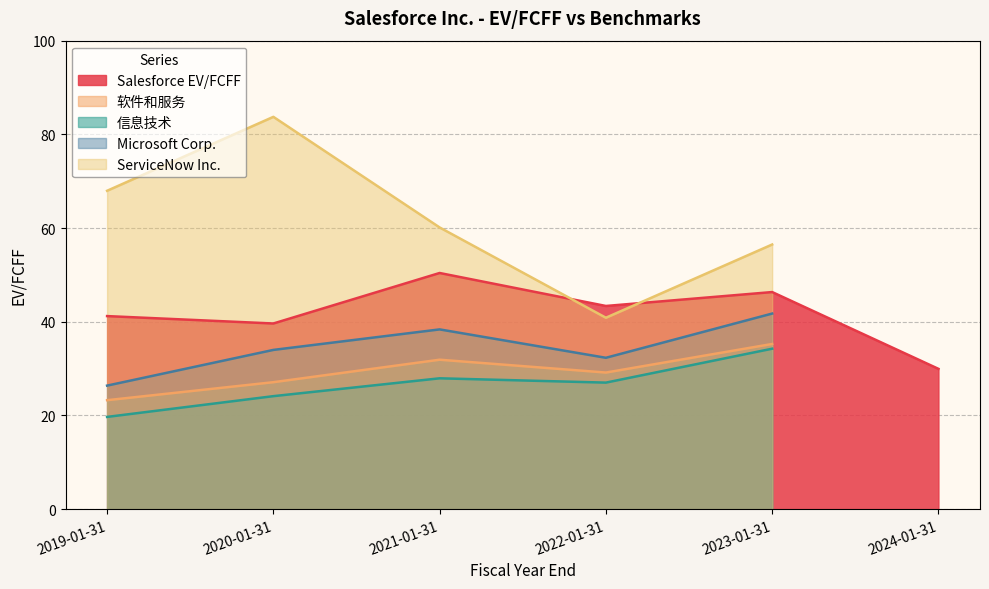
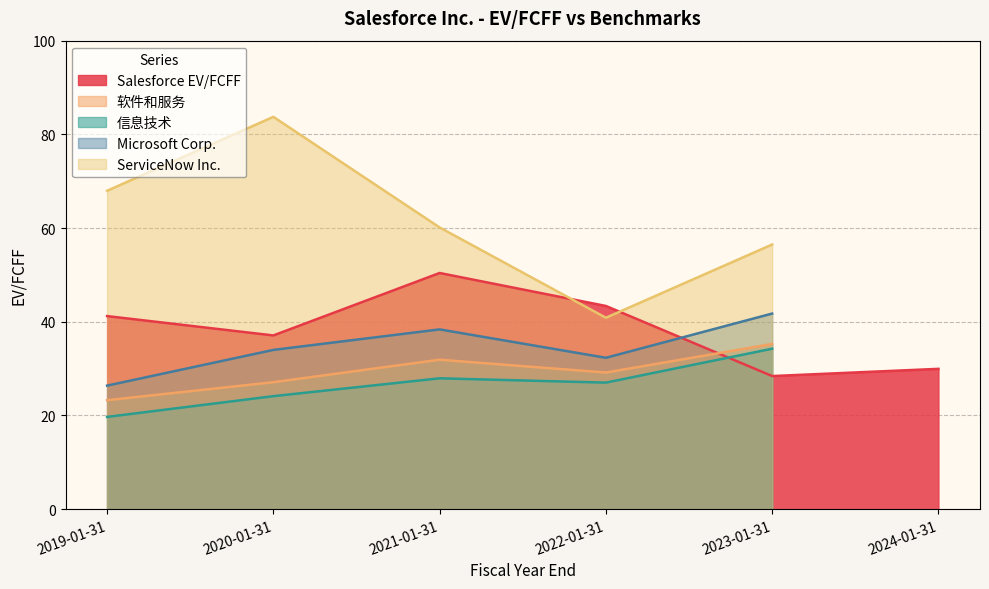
Salesforce EV/FCFF, 2020-01-31: 40 -> 37
Salesforce EV/FCFF, 2023-01-31: 46 -> 28
